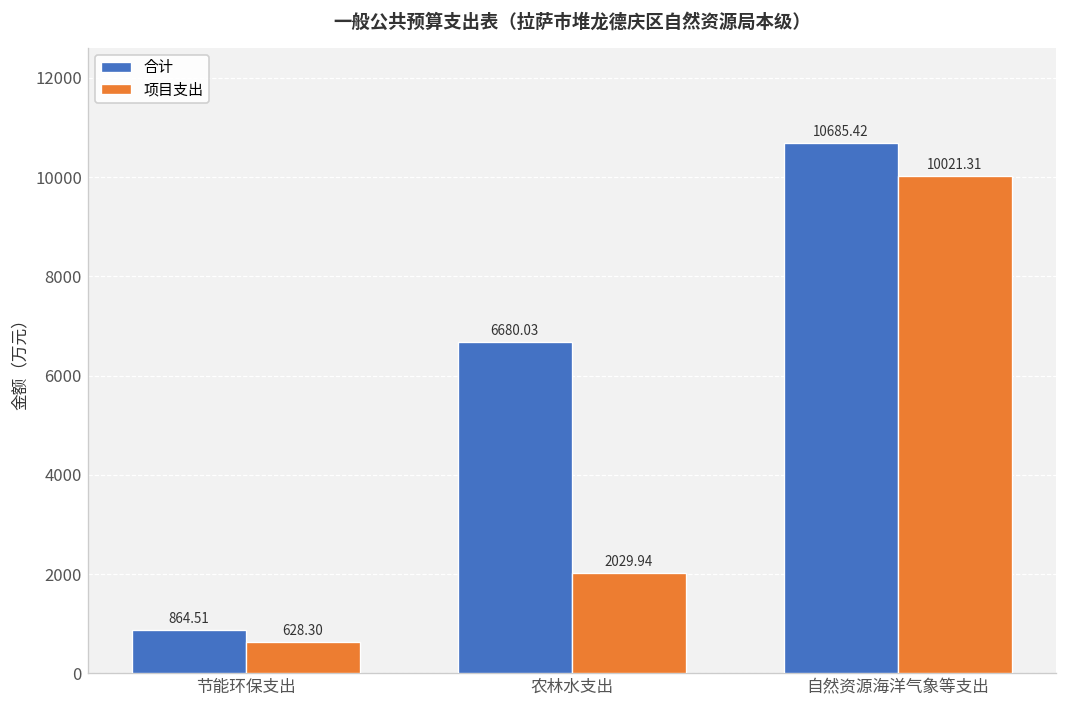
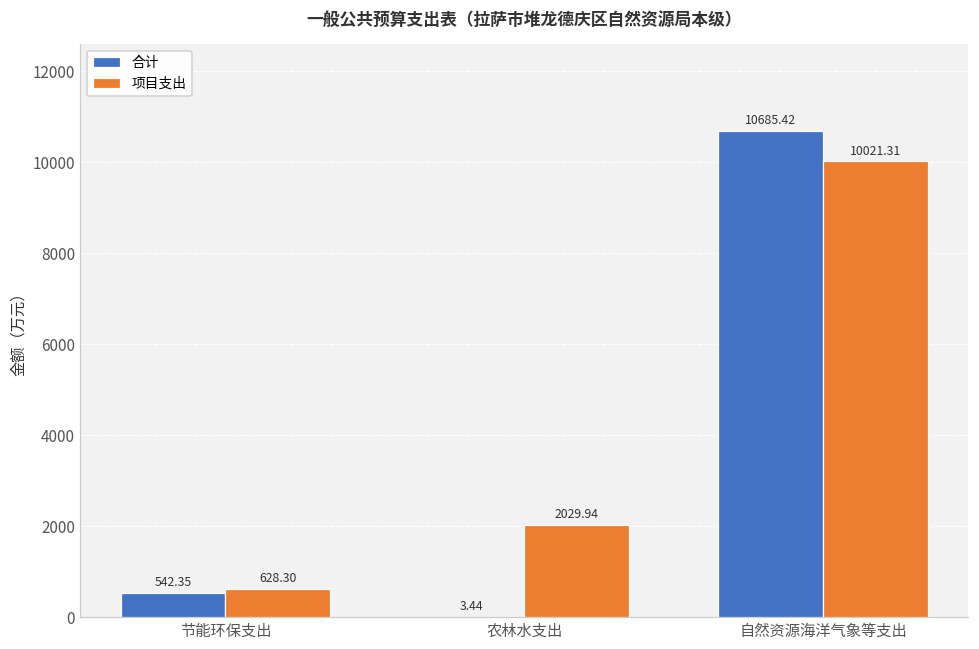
合计, 节能环保支出: 864.51 -> 542.35
合计, 农林水支出: 6680.03 -> 3.44
